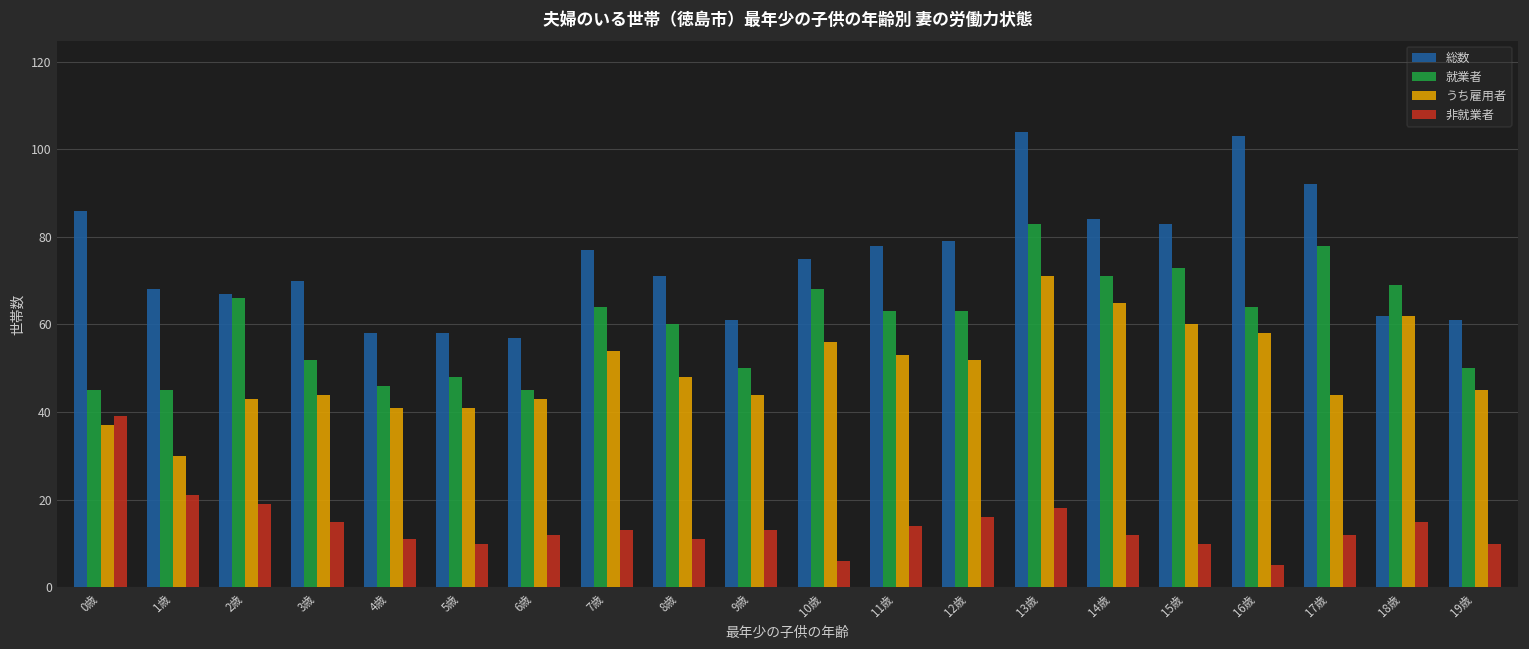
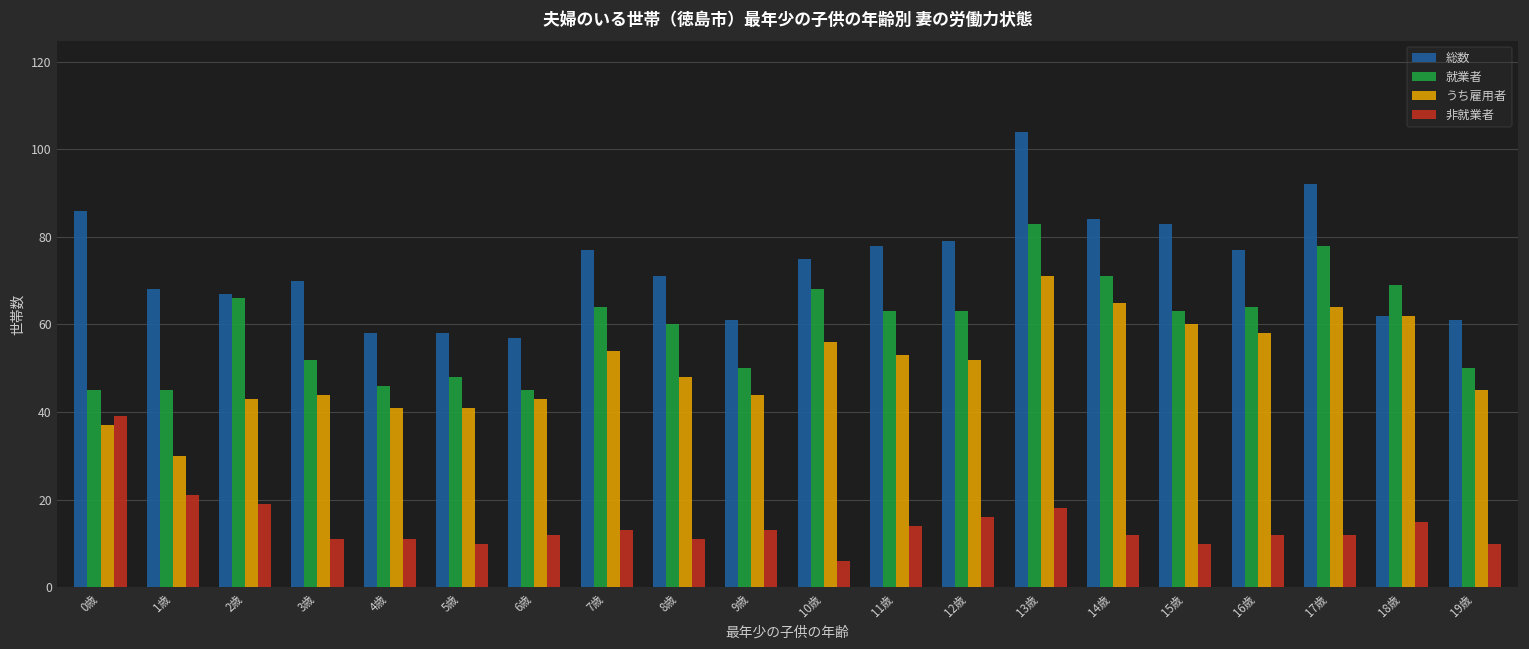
非就業者, 3歳: 15 -> 11
就業者, 15歳: 73 -> 63
総数, 16歳: 103 -> 77
非就業者, 16歳: 5 -> 12
うち雇用者, 17歳: 44 -> 64
